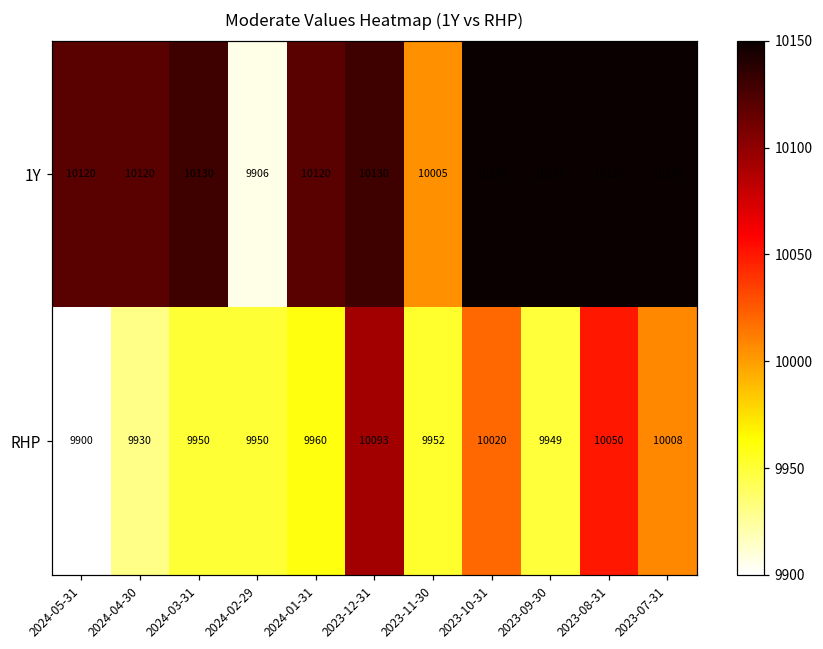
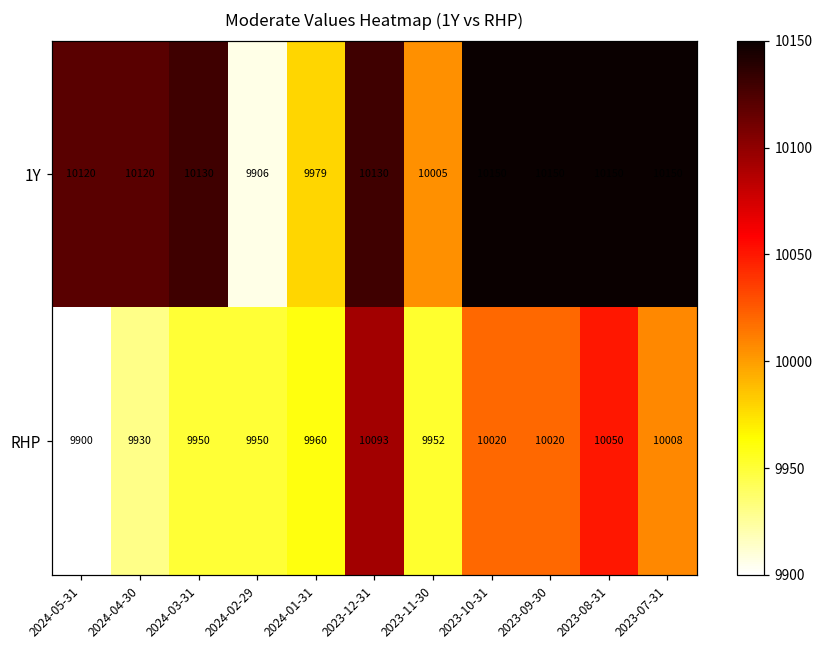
1Y, 2024-01-31: 10120 -> 9979
RHP, 2023-09-30: 9949 -> 10020
